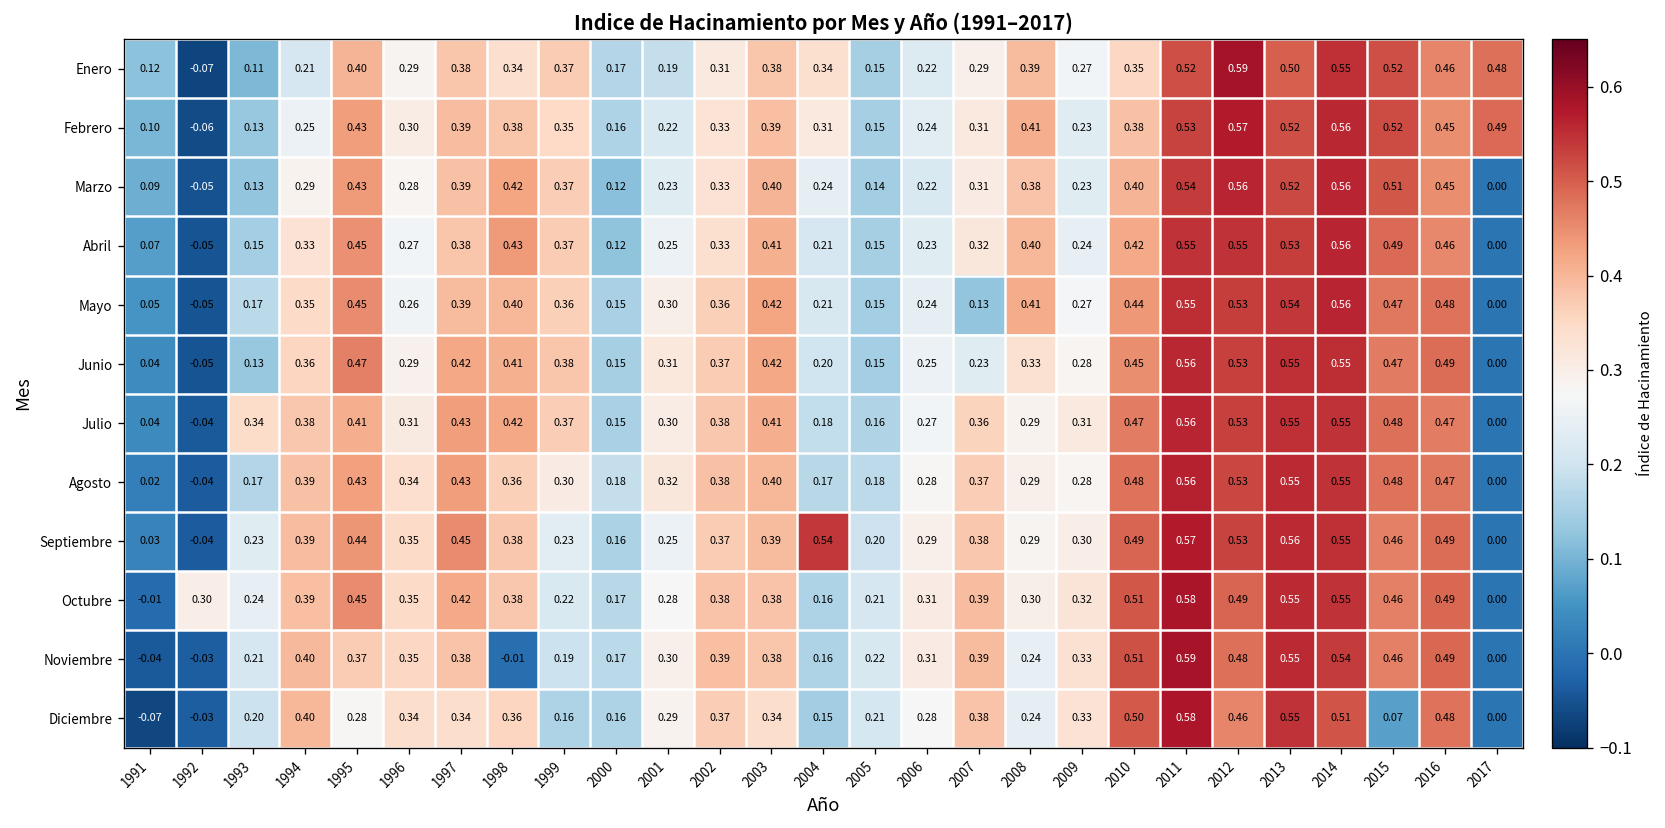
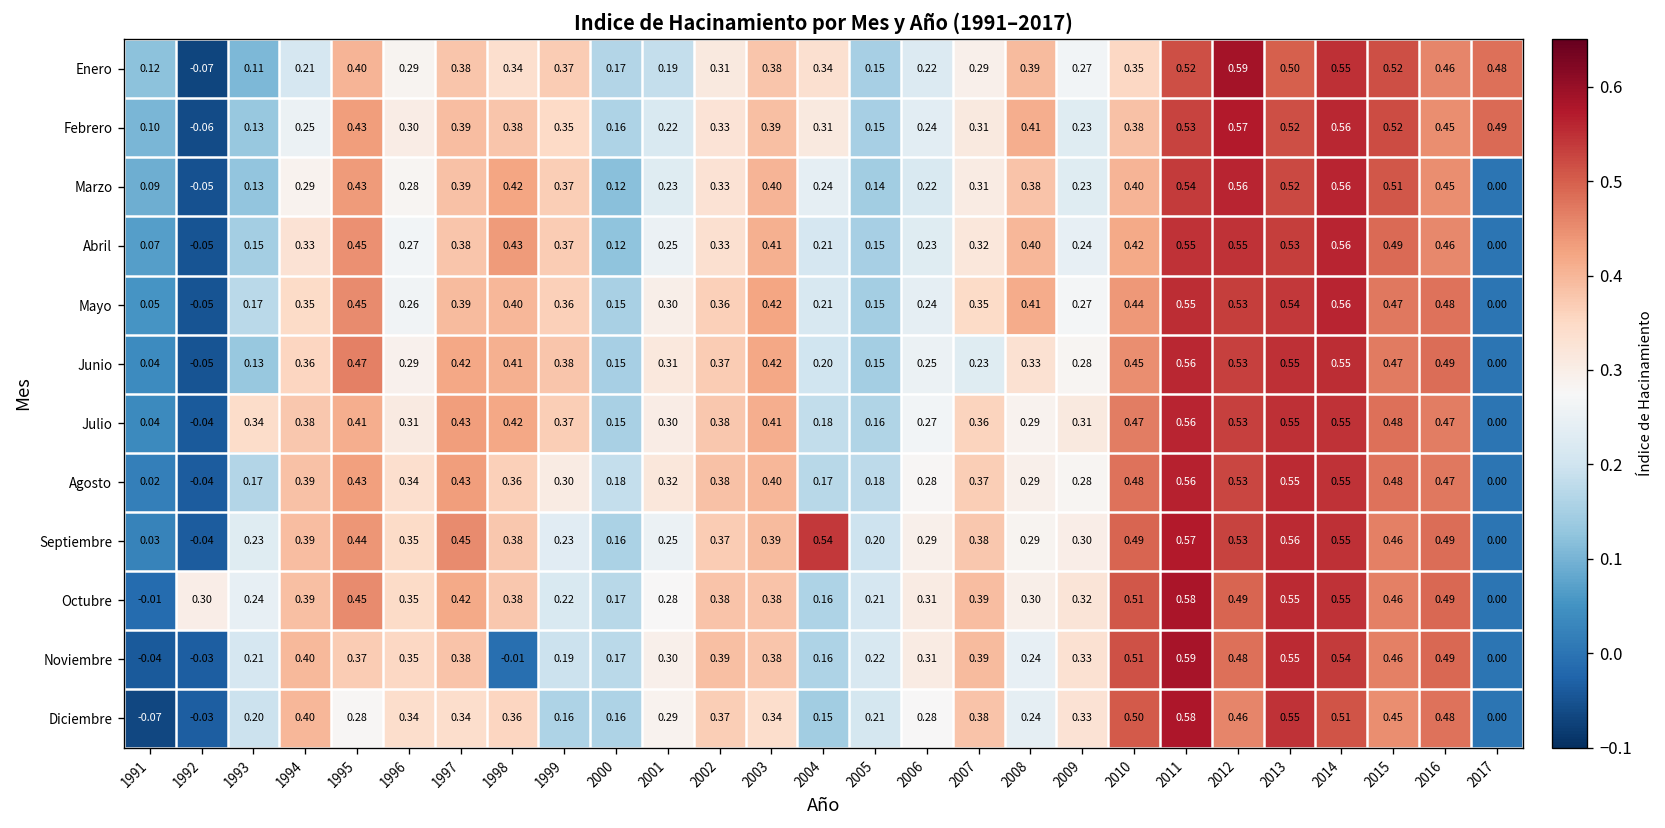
Mayo, 2007: 0.13 -> 0.35
Diciembre, 2015: 0.07 -> 0.45
